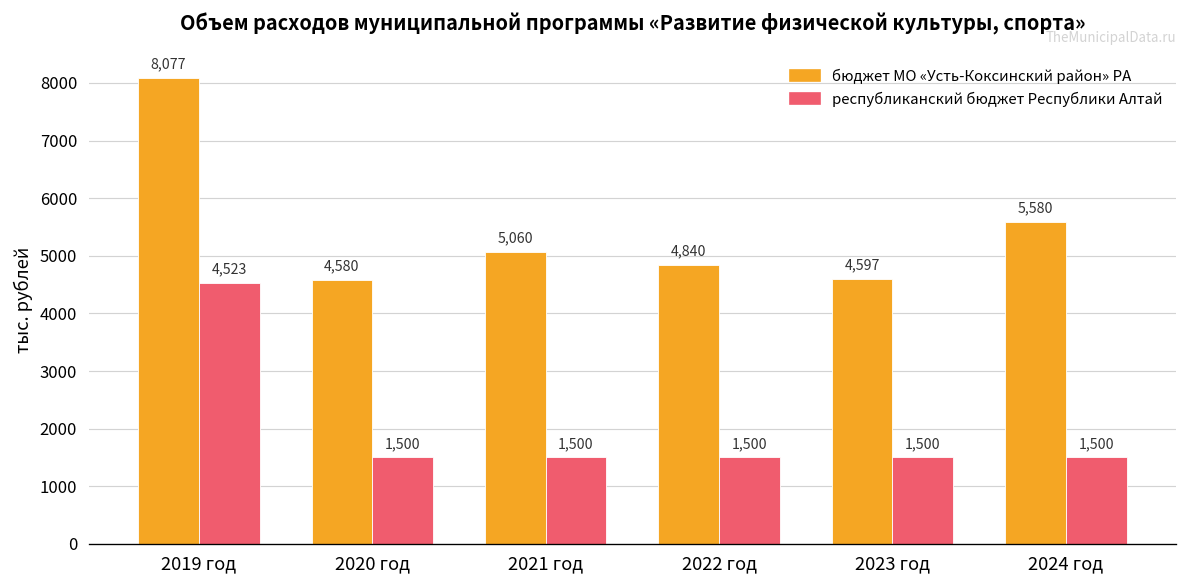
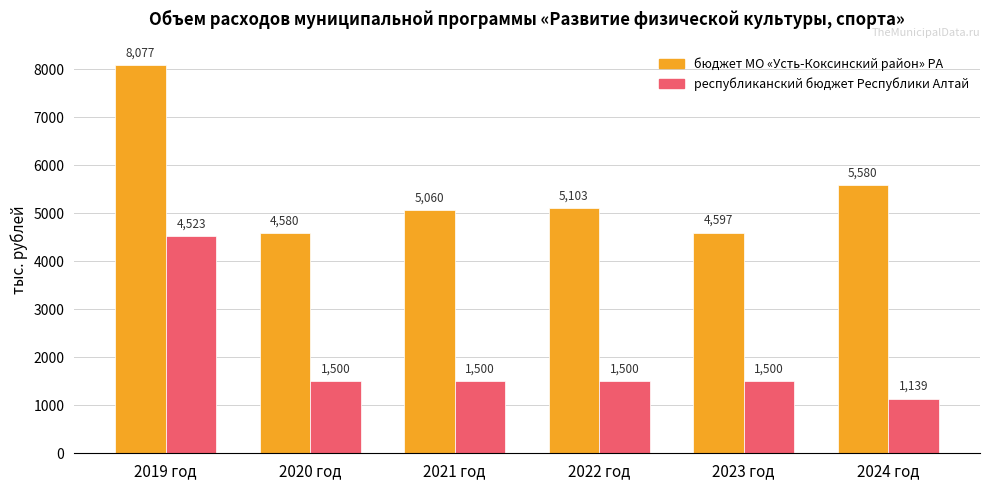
бюджет МО «Усть-Коксинский район» РА, 2022 год: 4,840 -> 5,103
республиканский бюджет Республики Алтай, 2024 год: 1,500 -> 1,139
